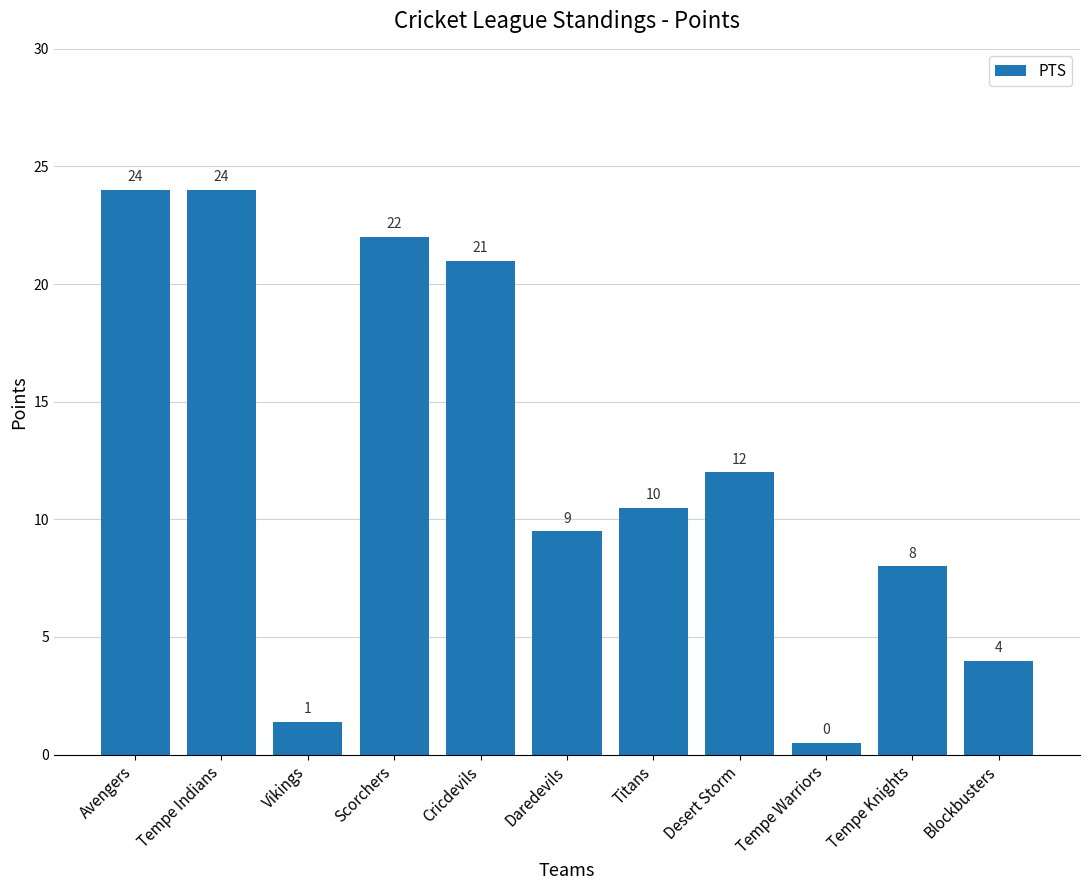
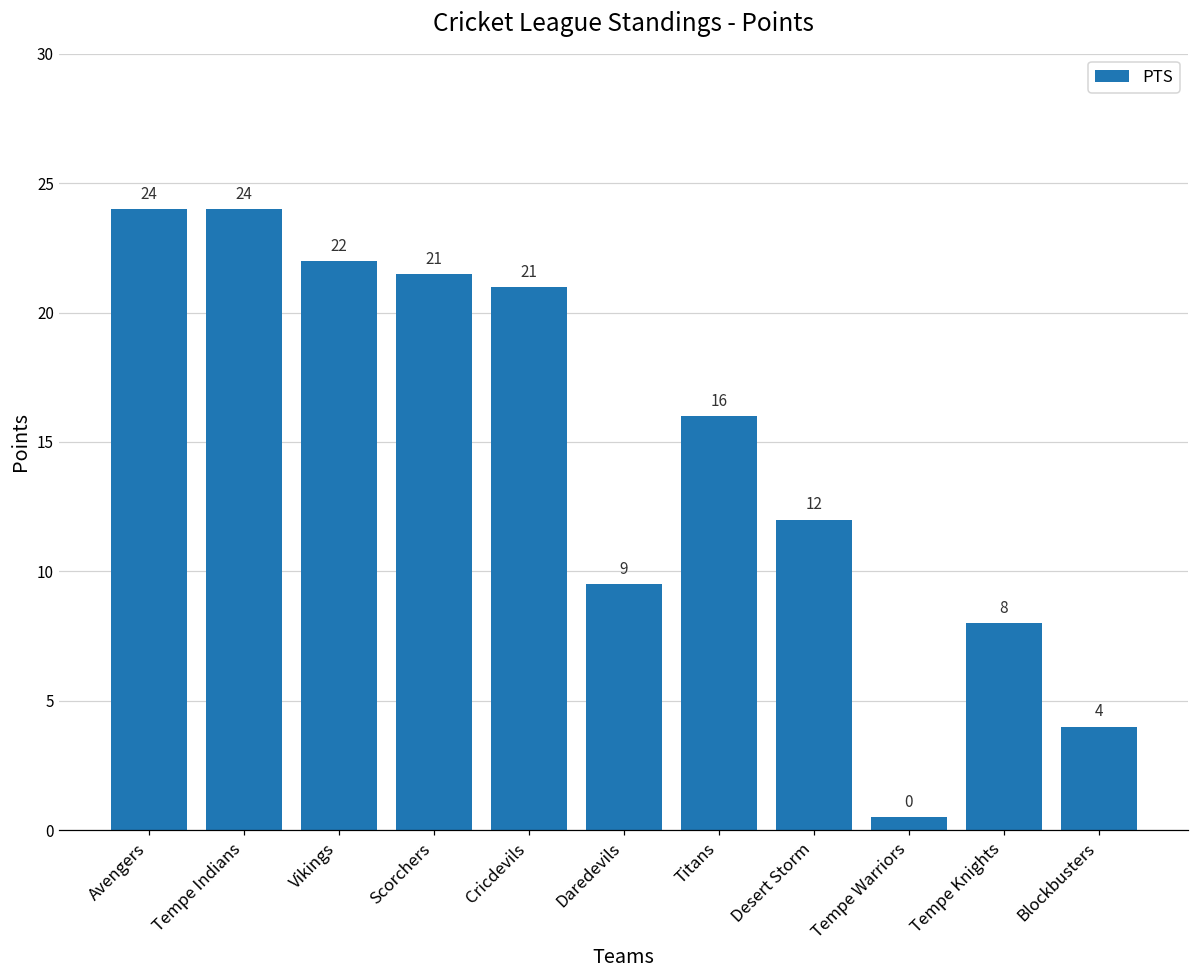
Vikings: 1 -> 22
Scorchers: 22 -> 21
Titans: 10 -> 16
